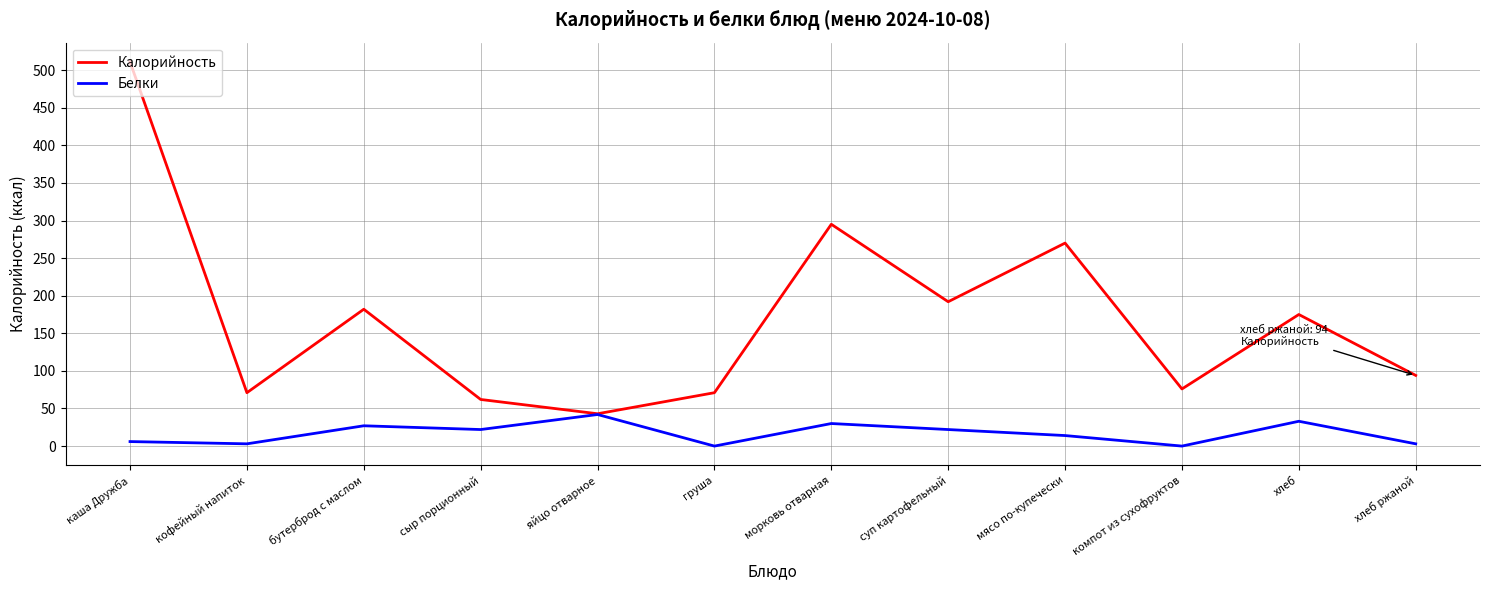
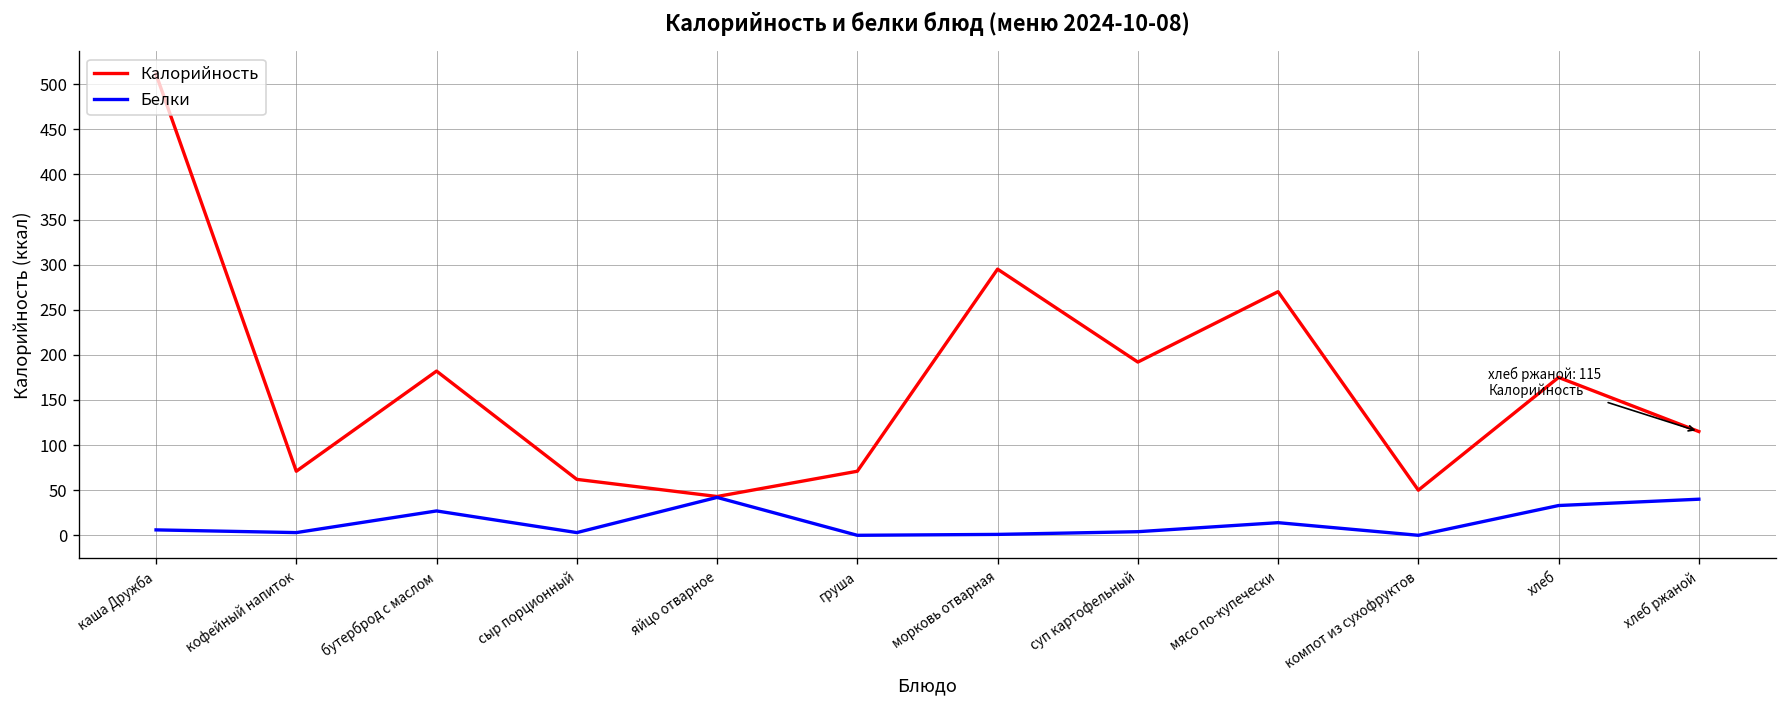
Белки, сыр порционный: 20 -> 0
Белки, морковь отварная: 30 -> 0
Белки, суп картофельный: 20 -> 0
Калорийность, компот из сухофруктов: 80 -> 50
Калорийность, хлеб ржаной: 94 -> 115
Белки, хлеб ржаной: 0 -> 40
